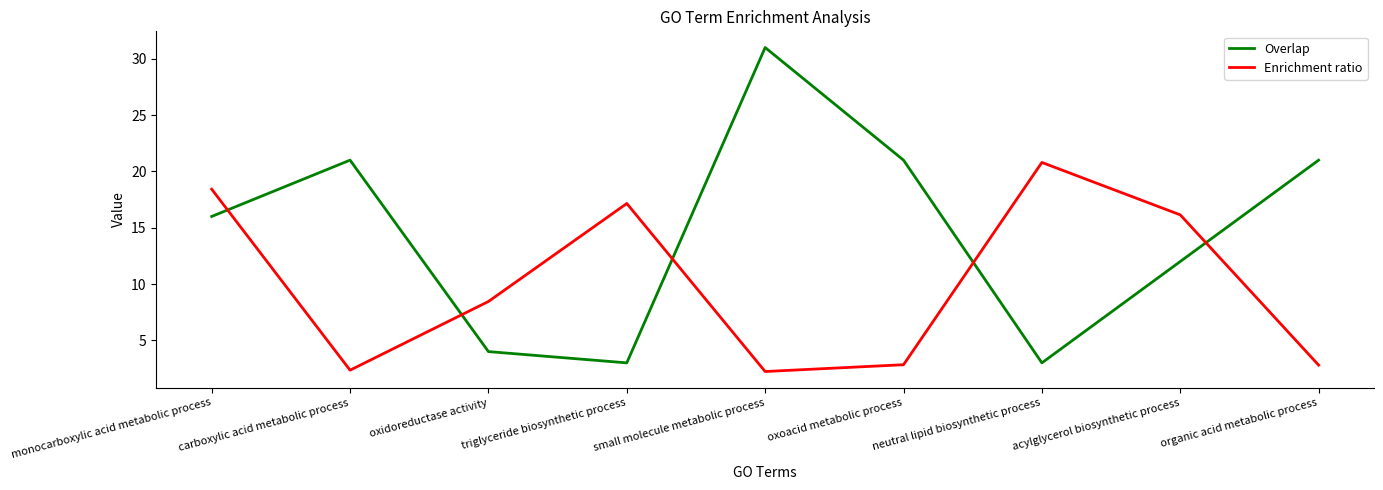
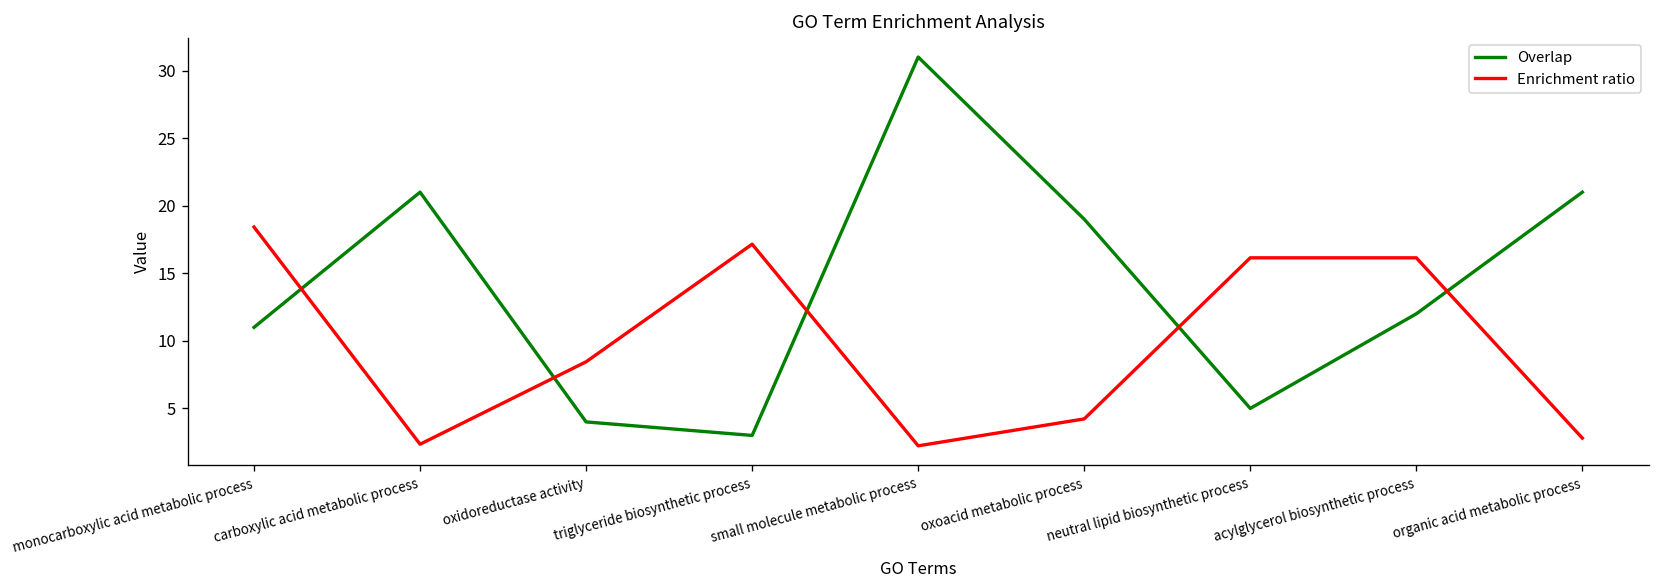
Overlap, monocarboxylic acid metabolic process: 16 -> 11
Overlap, oxoacid metabolic process: 21 -> 19
Enrichment ratio, oxoacid metabolic process: 2.8 -> 4.2
Overlap, neutral lipid biosynthetic process: 3 -> 5
Enrichment ratio, neutral lipid biosynthetic process: 20.8 -> 16.1
